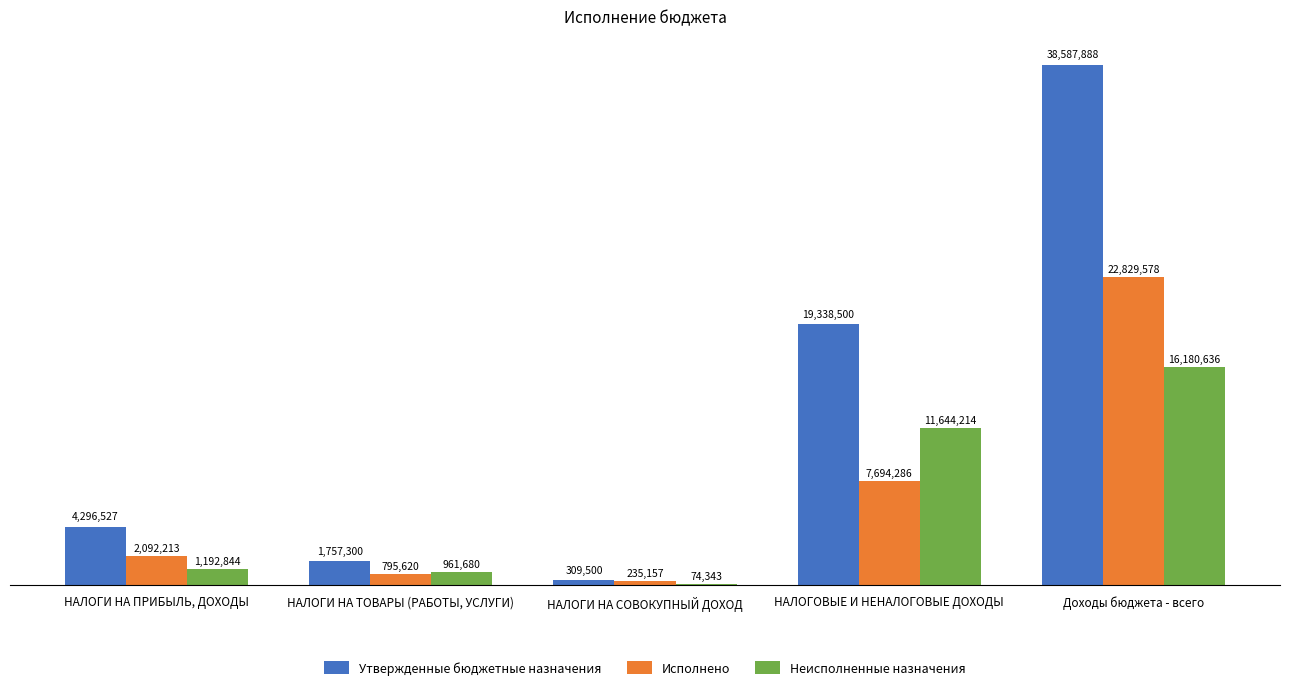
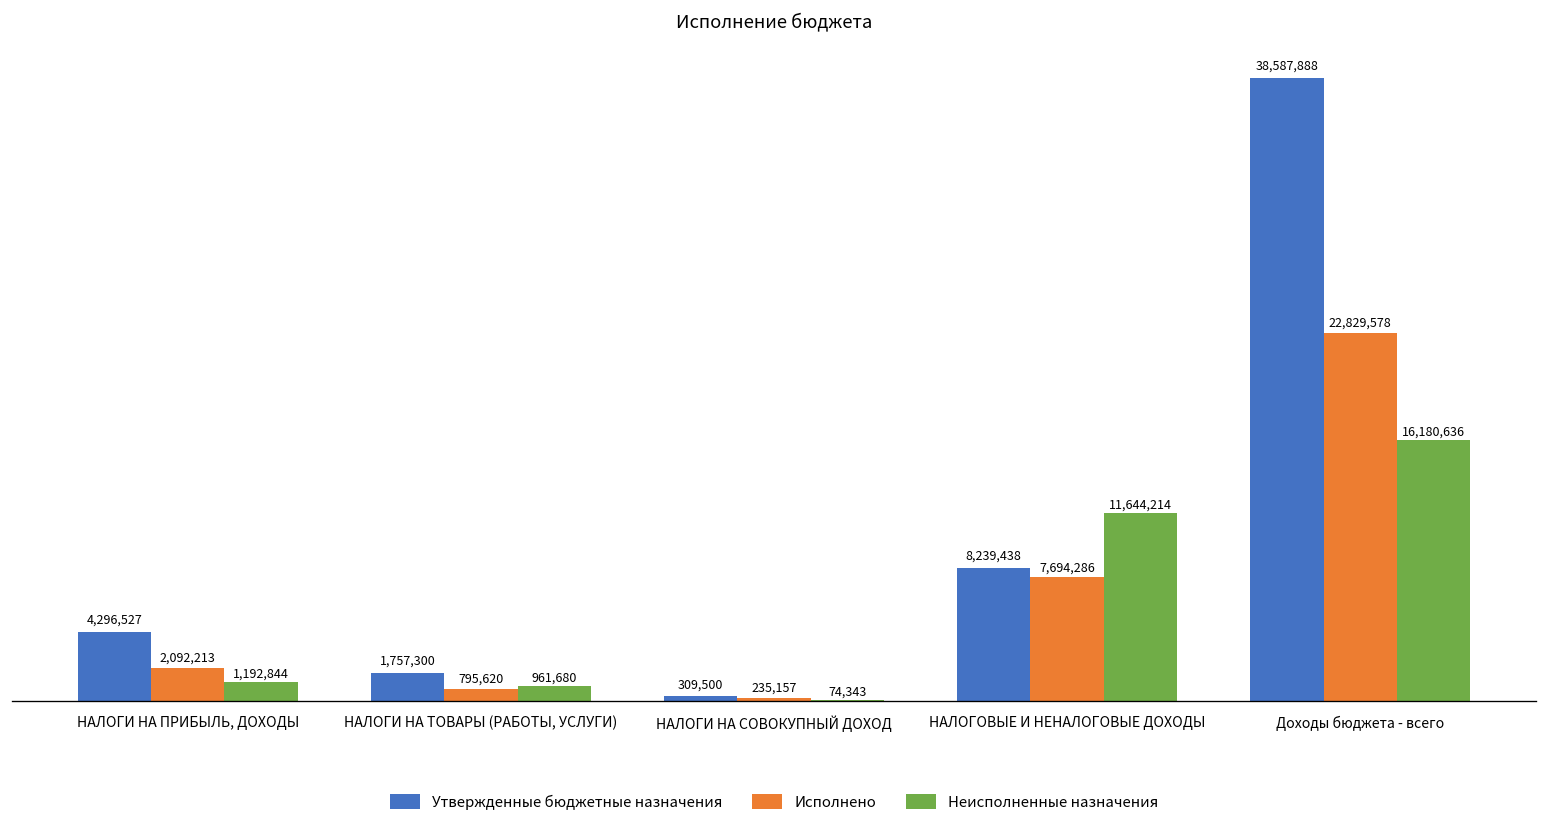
Утвержденные бюджетные назначения, НАЛОГОВЫЕ И НЕНАЛОГОВЫЕ ДОХОДЫ: 19,338,500 -> 8,239,438
